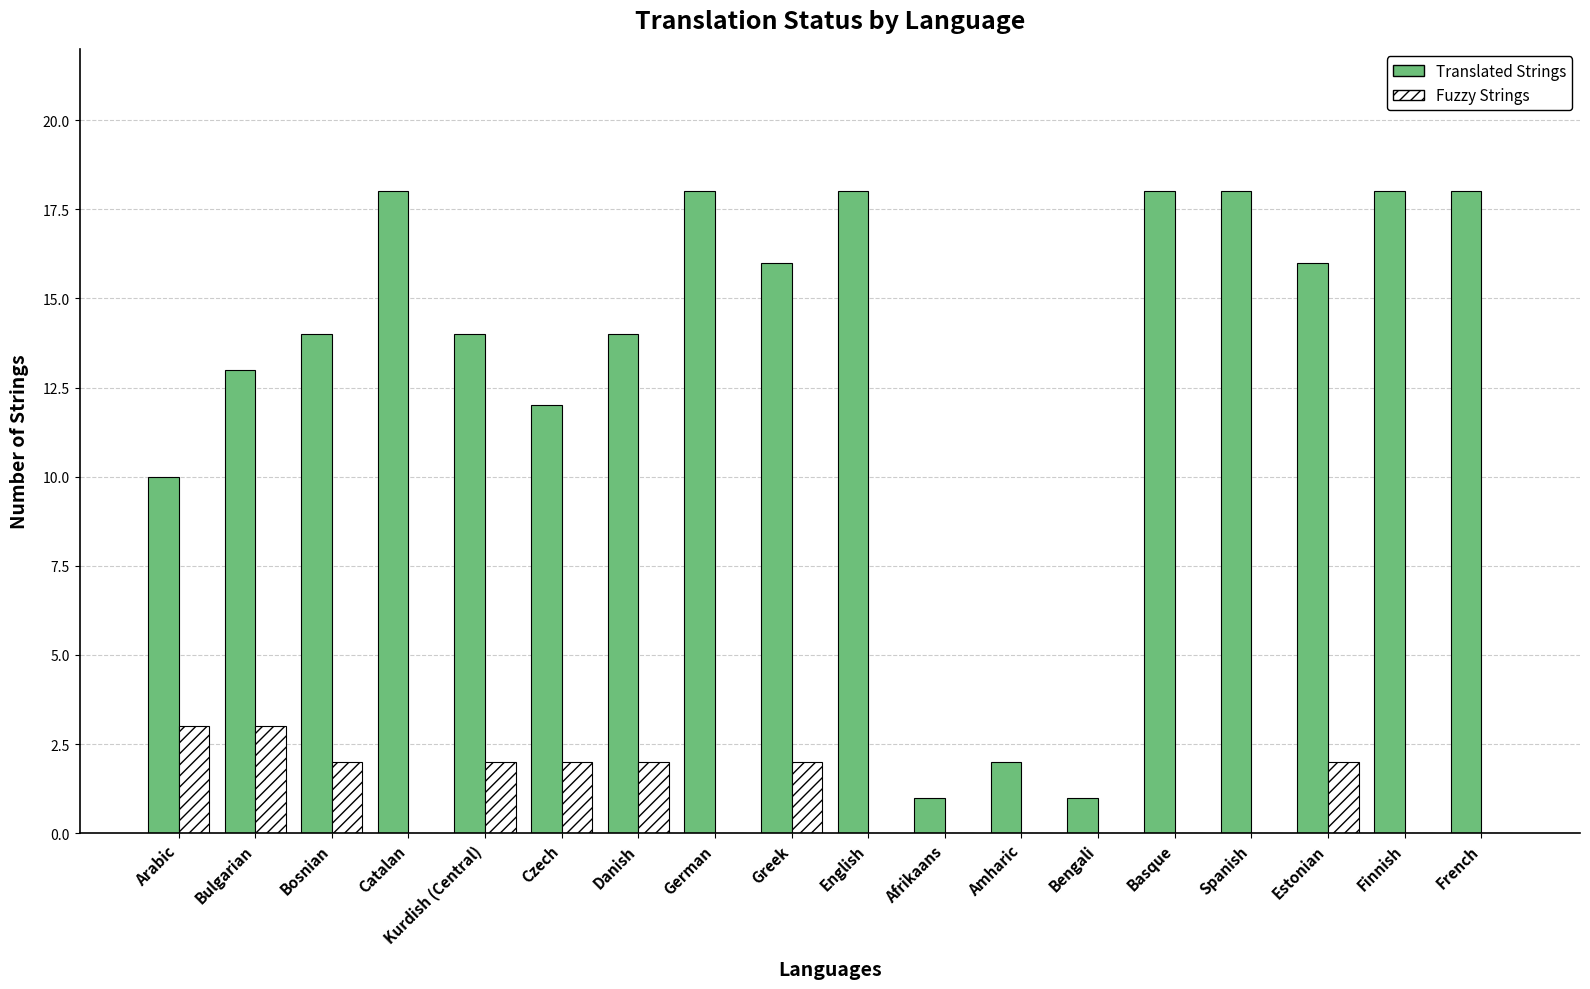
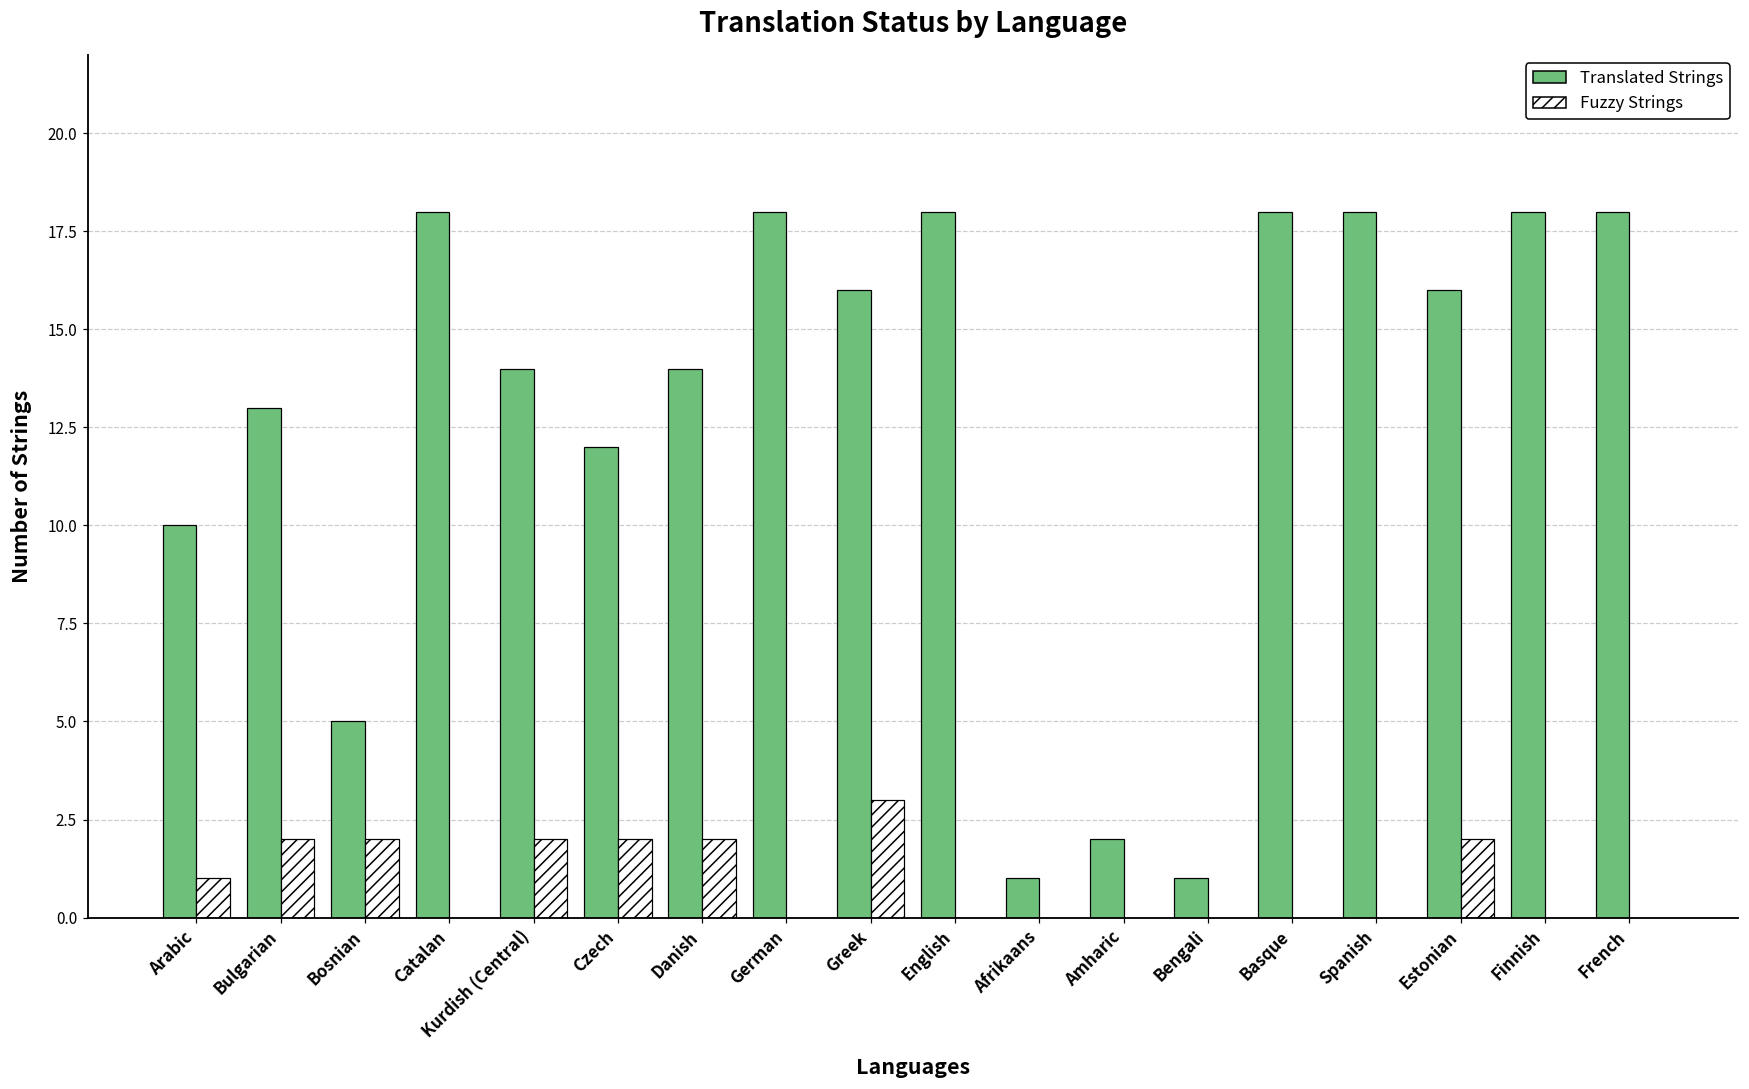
Fuzzy Strings, Arabic: 3 -> 1
Fuzzy Strings, Bulgarian: 3 -> 2
Translated Strings, Bosnian: 14 -> 5
Fuzzy Strings, Greek: 2 -> 3
